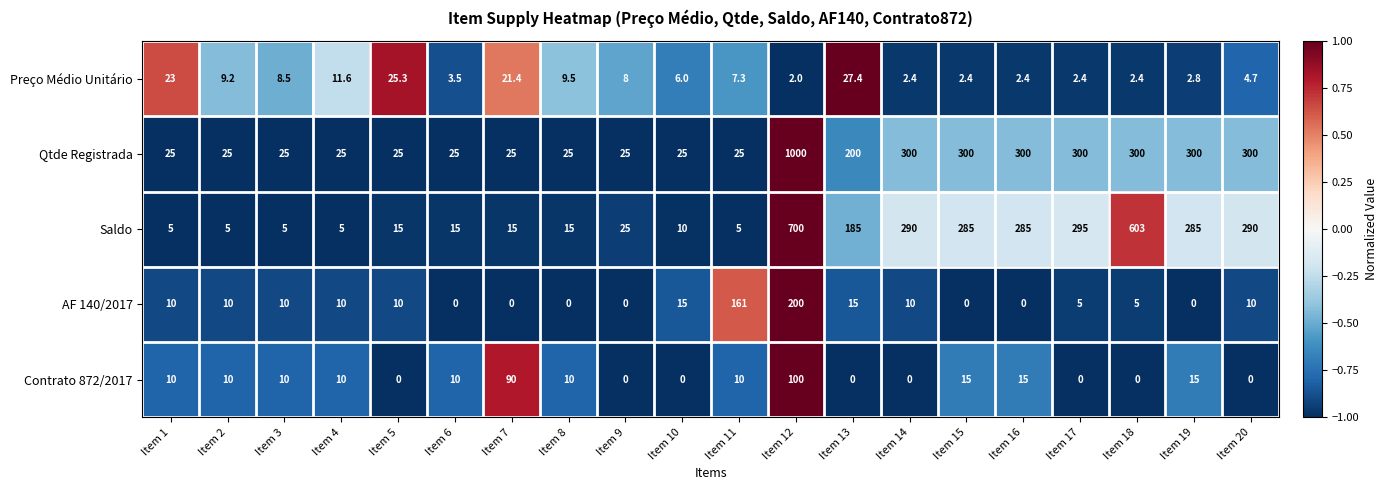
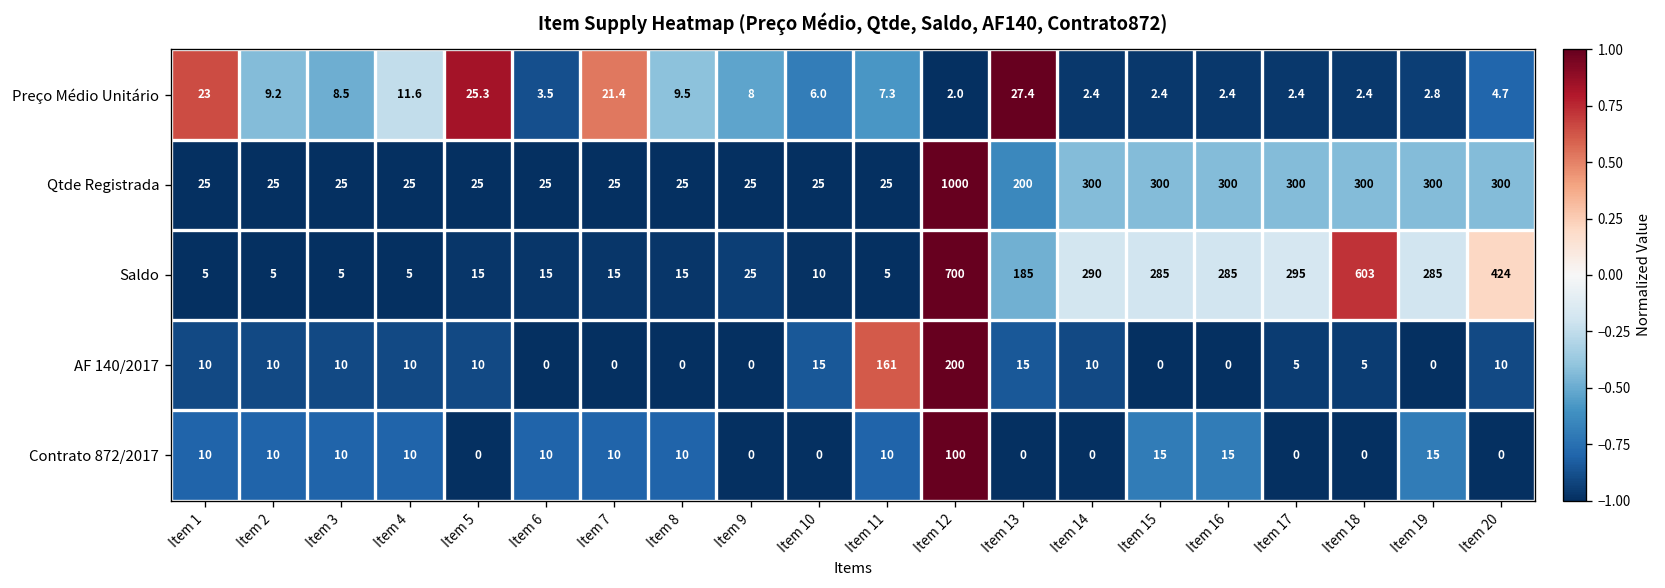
Saldo, Item 20: 290 -> 424
Contrato 872/2017, Item 7: 90 -> 10
